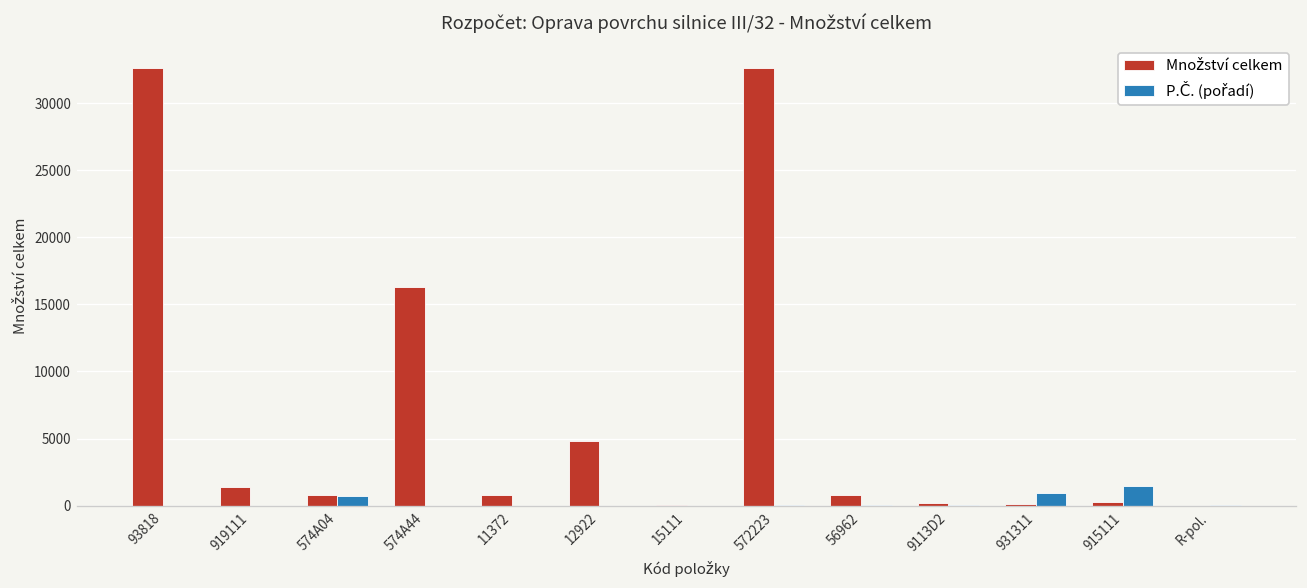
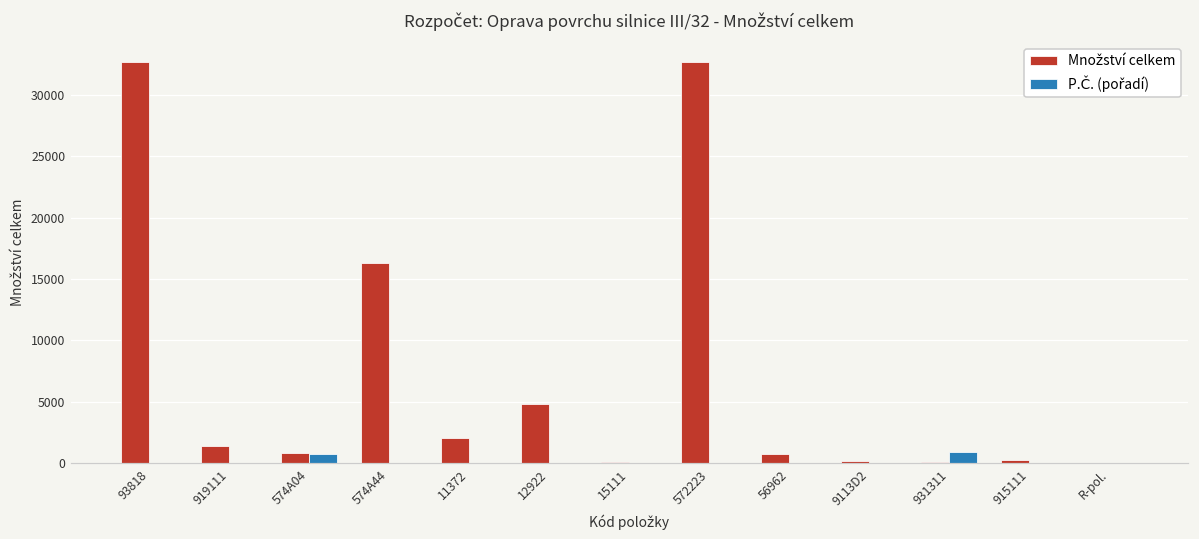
Množství celkem, 11372: 800 -> 2000
P.Č. (pořadí), 915111: 1500 -> 0
